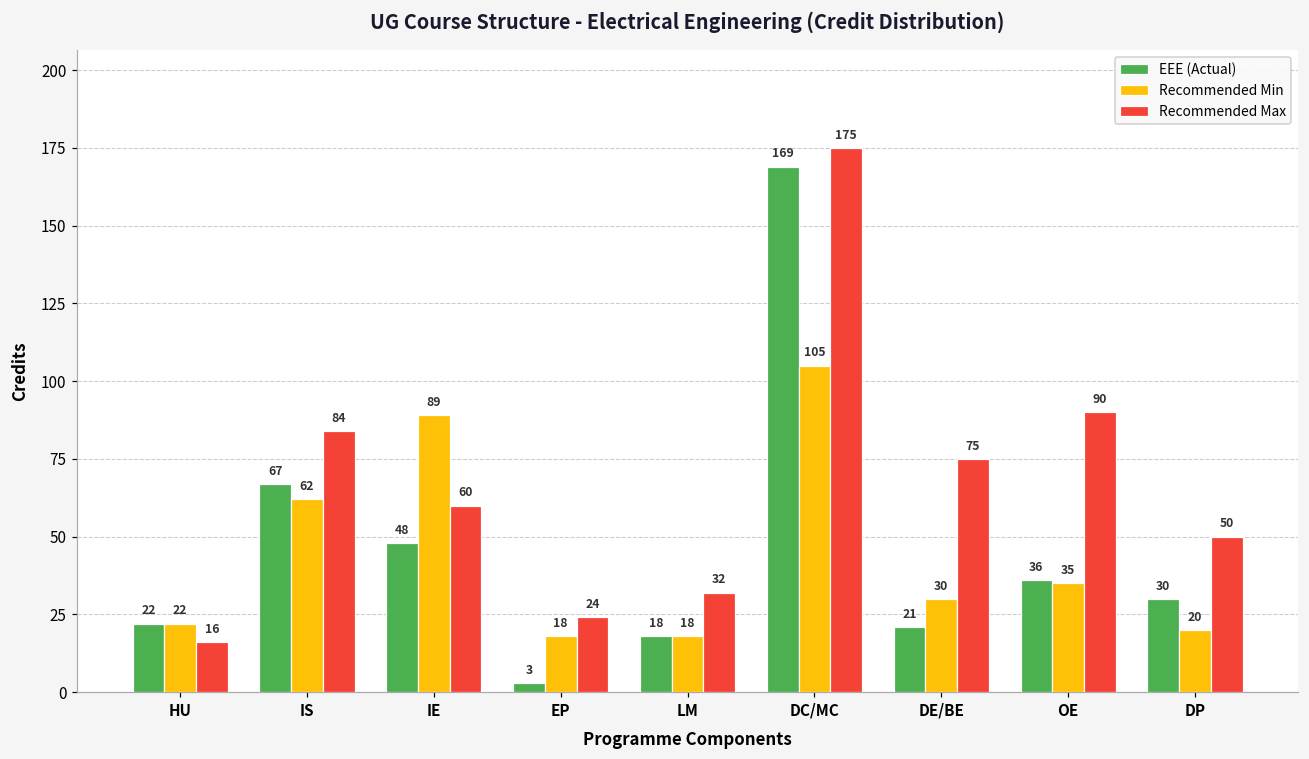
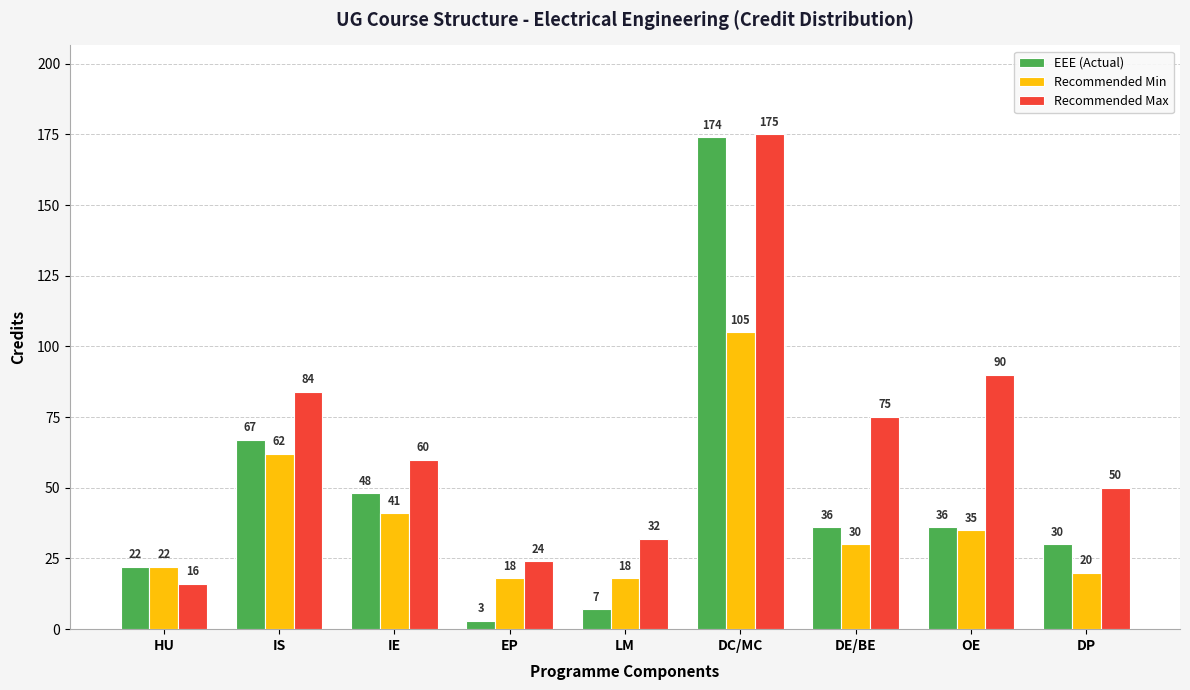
Recommended Min, IE: 89 -> 41
EEE (Actual), LM: 18 -> 7
EEE (Actual), DC/MC: 169 -> 174
EEE (Actual), DE/BE: 21 -> 36
